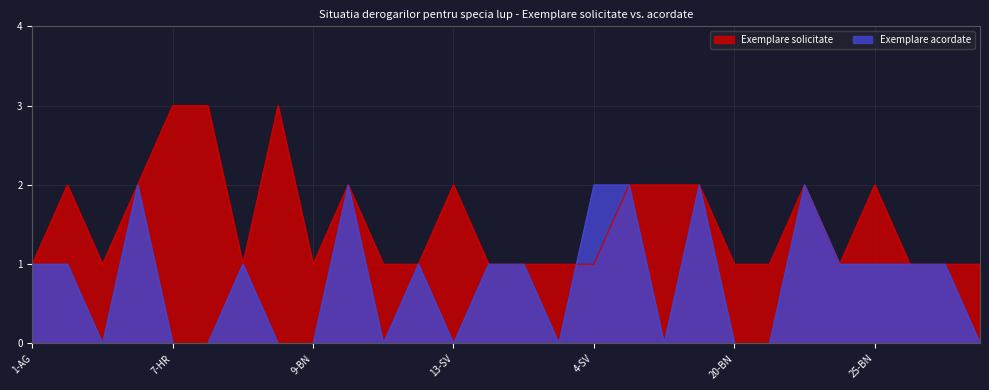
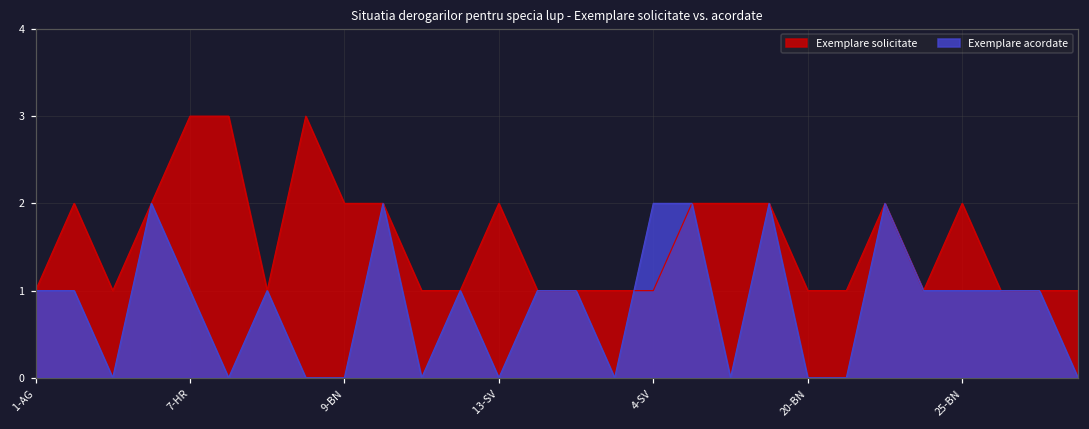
Exemplare acordate, 7-HR: 0 -> 1
Exemplare solicitate, 9-BN: 1 -> 2
